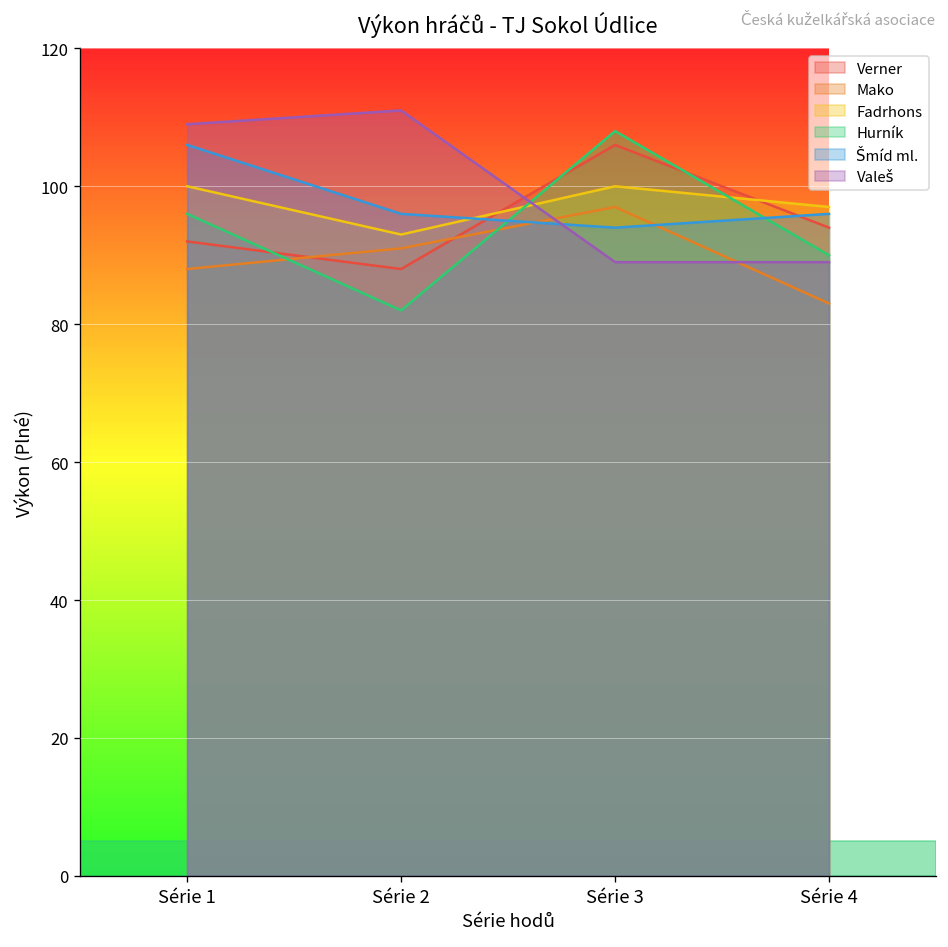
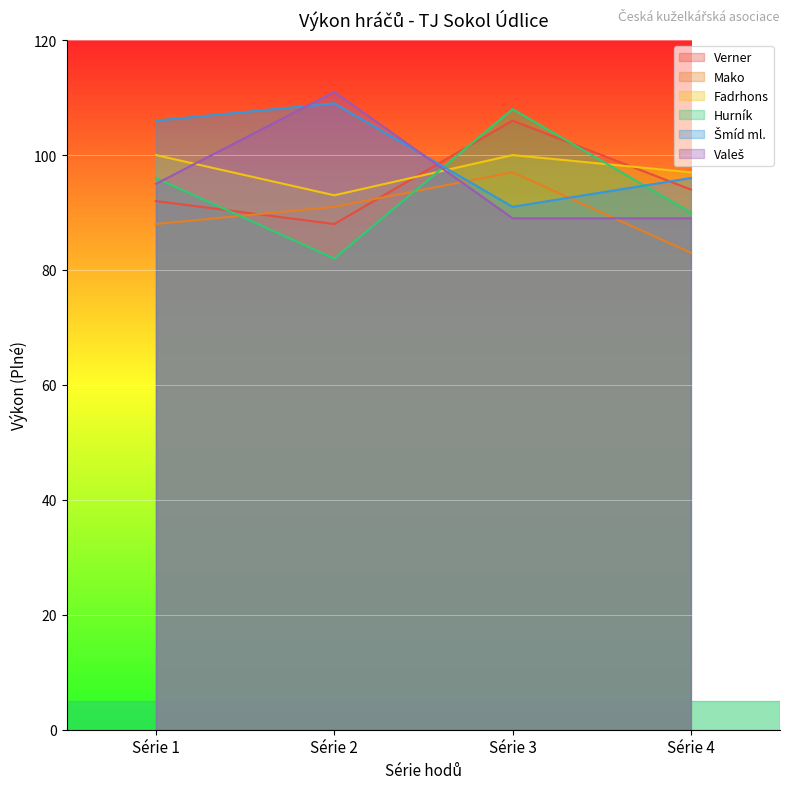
Valeš, Série 1: 109 -> 95
Šmíd ml., Série 2: 96 -> 109
Šmíd ml., Série 3: 94 -> 91
